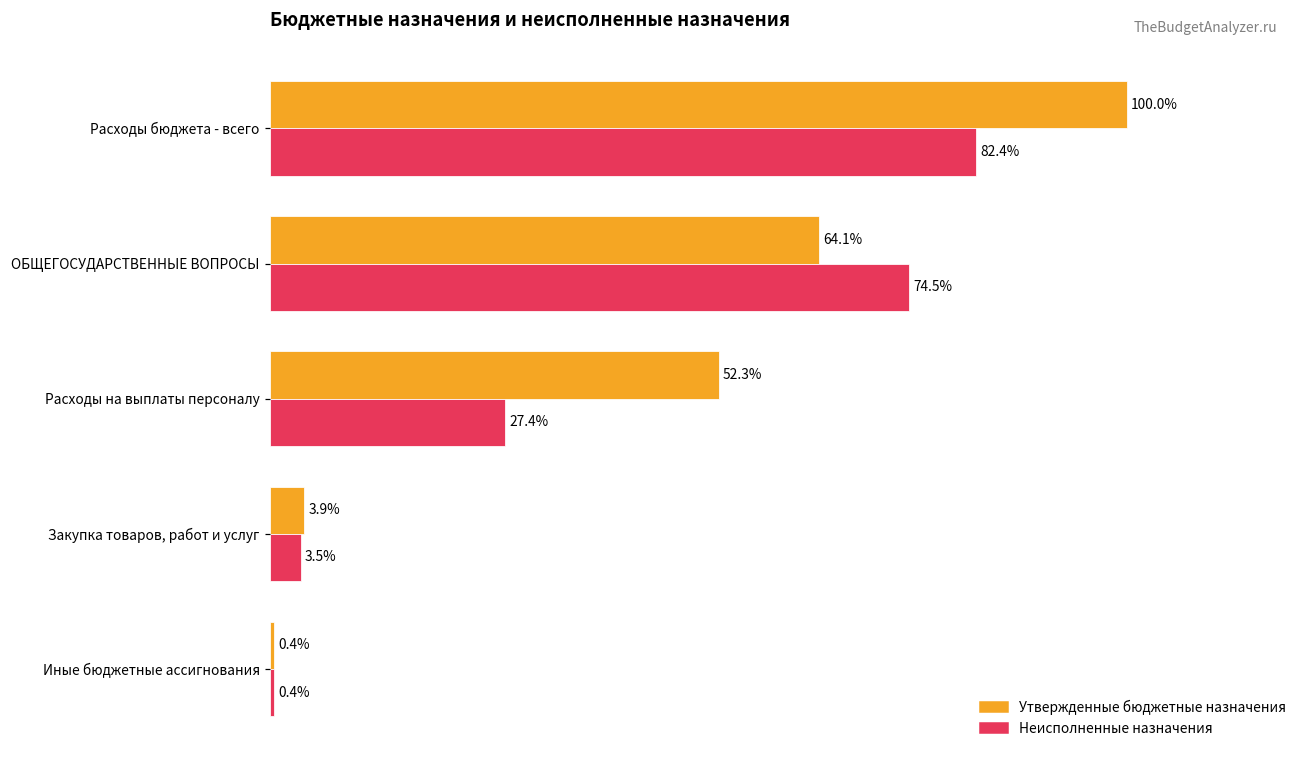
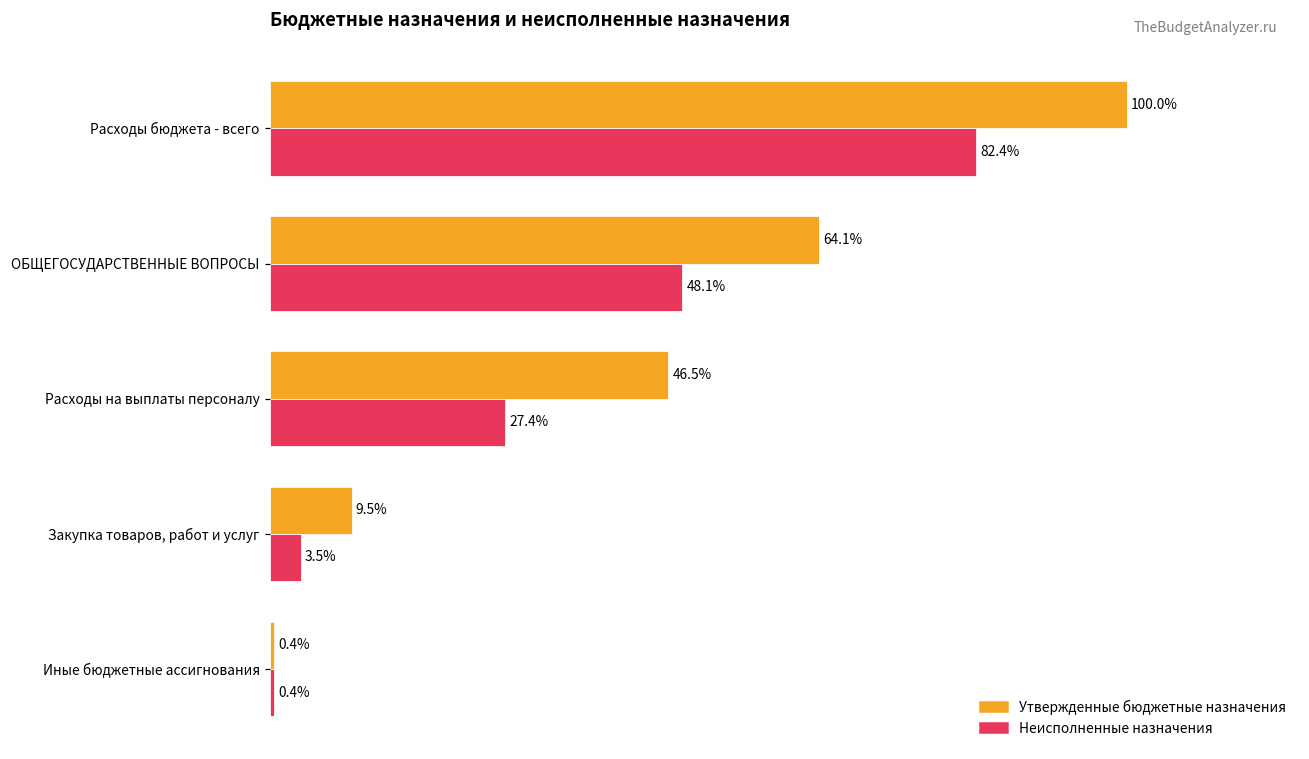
Неисполненные назначения, ОБЩЕГОСУДАРСТВЕННЫЕ ВОПРОСЫ: 74.5% -> 48.1%
Утвержденные бюджетные назначения, Расходы на выплаты персоналу: 52.3% -> 46.5%
Утвержденные бюджетные назначения, Закупка товаров, работ и услуг: 3.9% -> 9.5%
